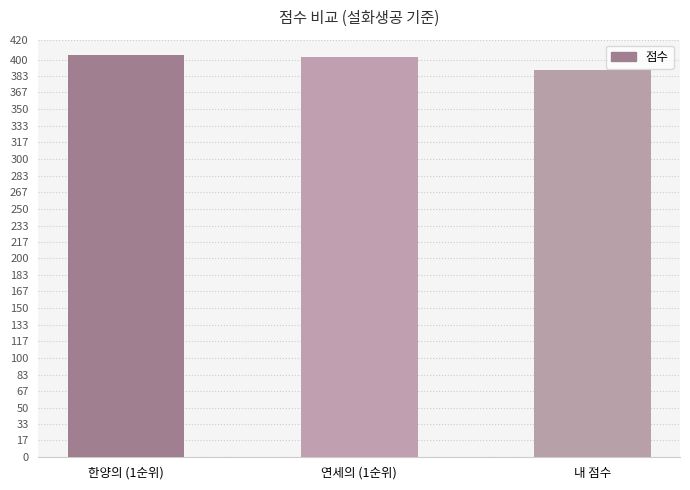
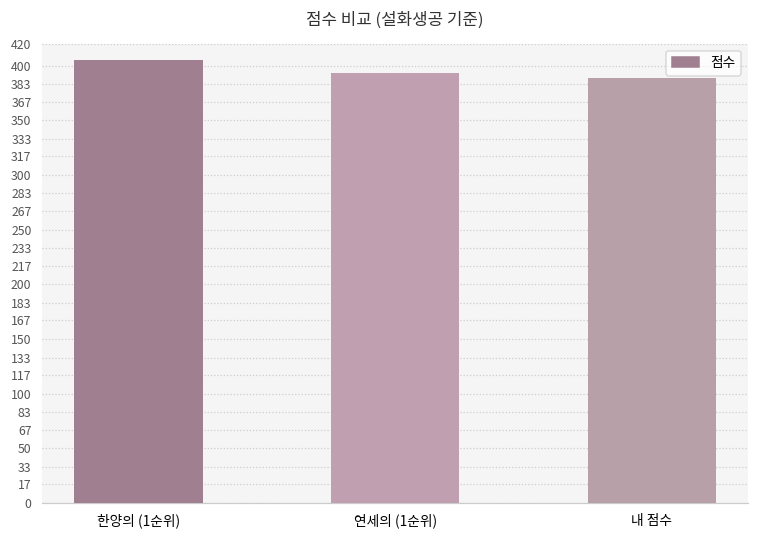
연세의 (1순위): 400 -> 390
